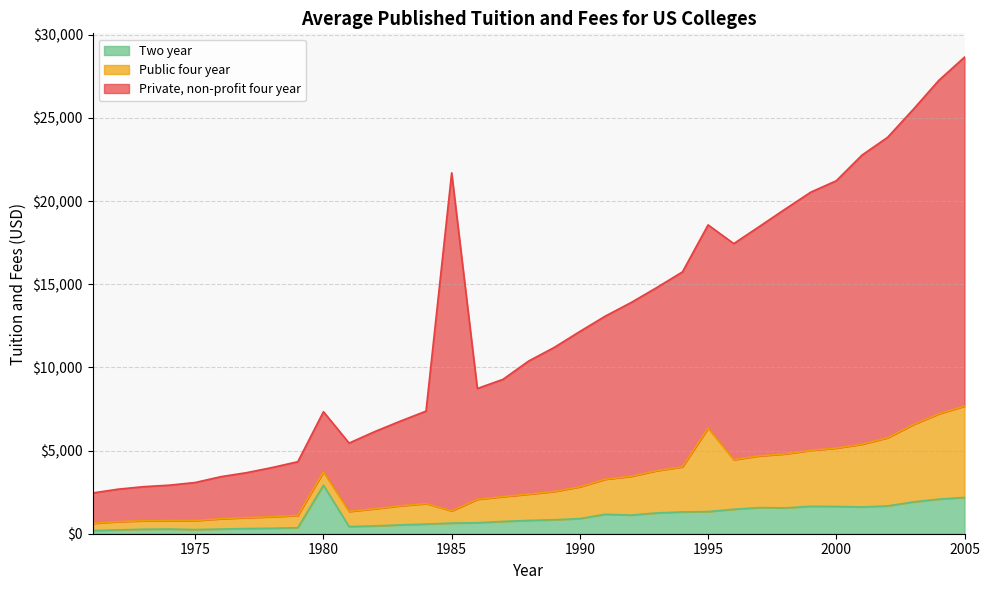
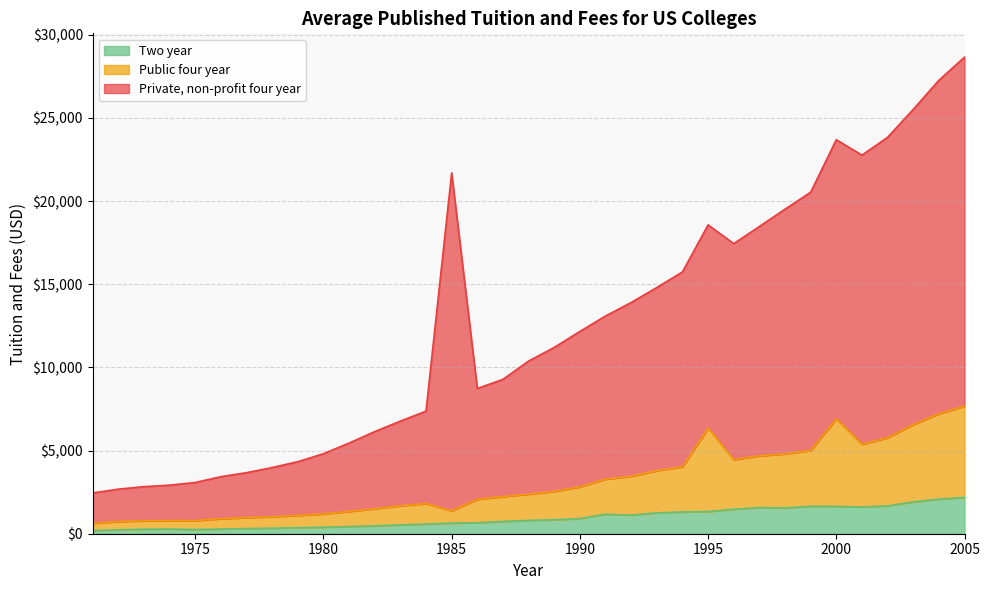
Two year, 1980: $2,900 -> $400
Public four year, 2000: $3,500 -> $5,300
Private, non-profit four year, 2000: $16,100 -> $16,800
